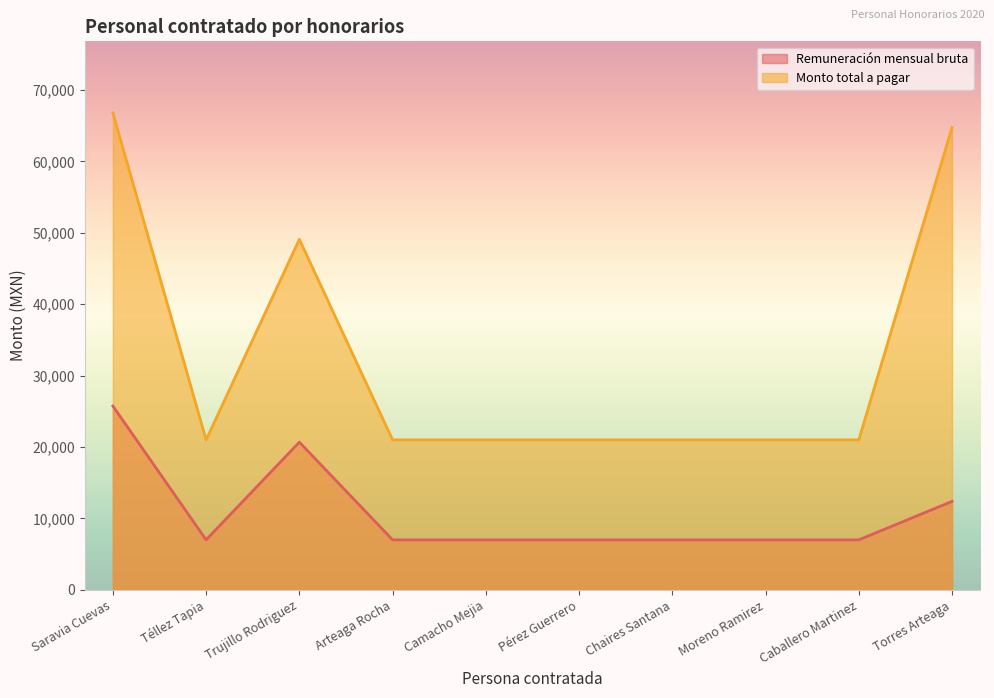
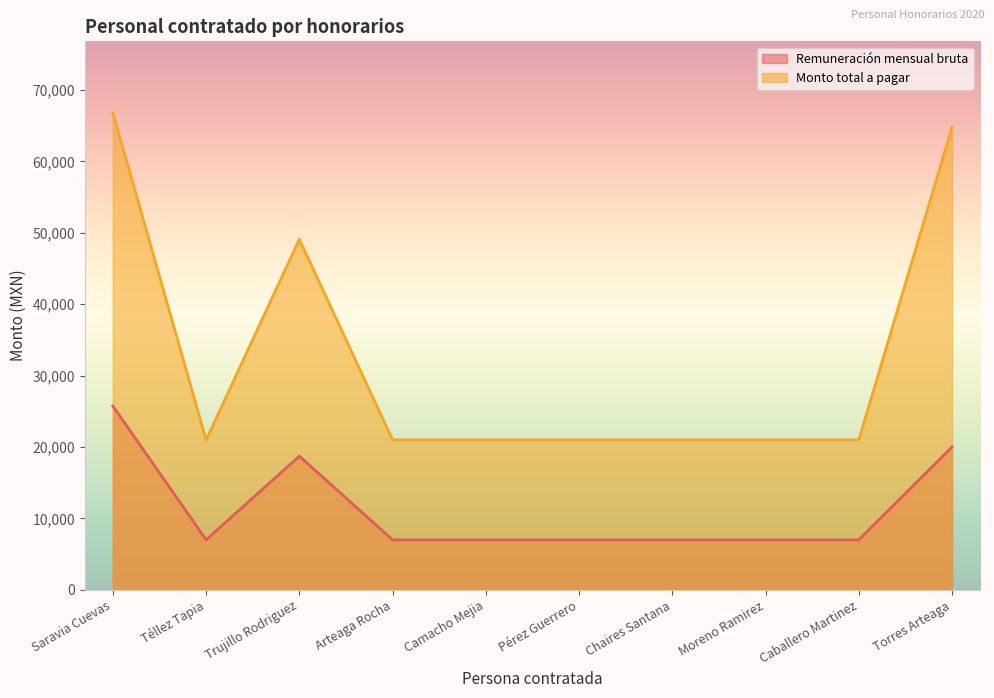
Remuneración mensual bruta, Trujillo Rodriguez: 21,000 -> 19,000
Remuneración mensual bruta, Torres Arteaga: 12,000 -> 20,000
